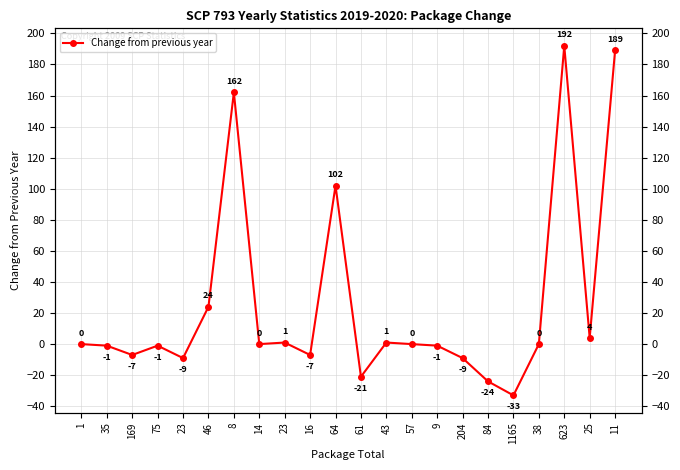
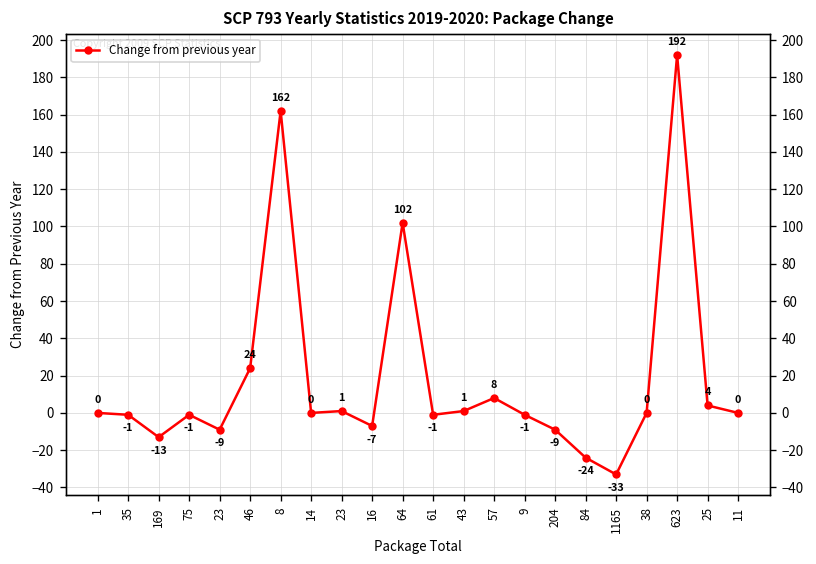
169: -7 -> -13
61: -21 -> -1
57: 0 -> 8
11: 189 -> 0
